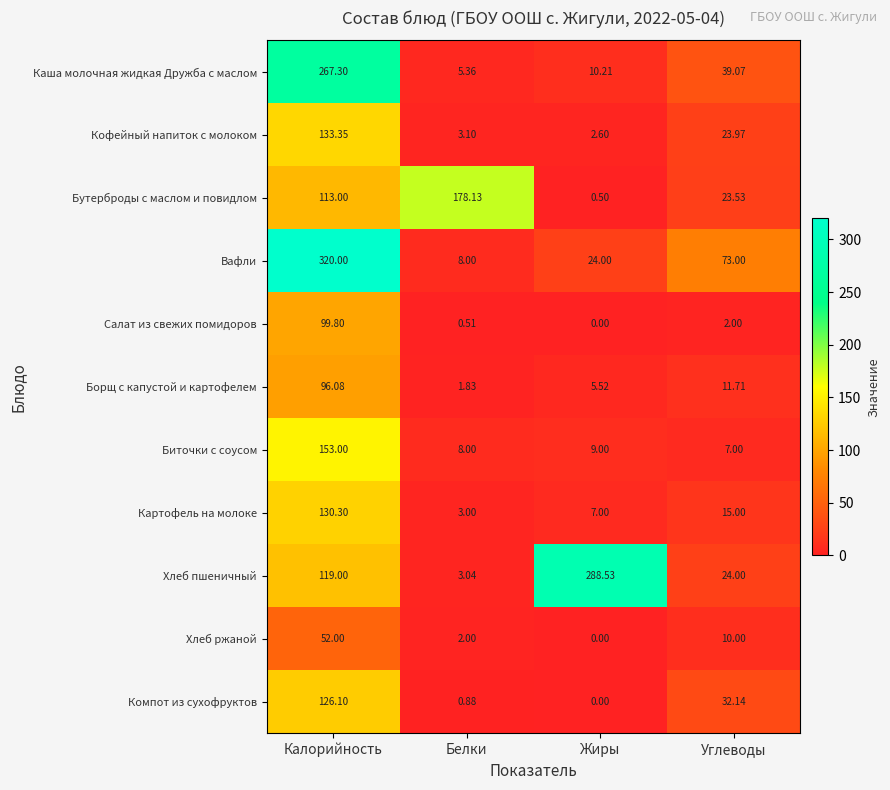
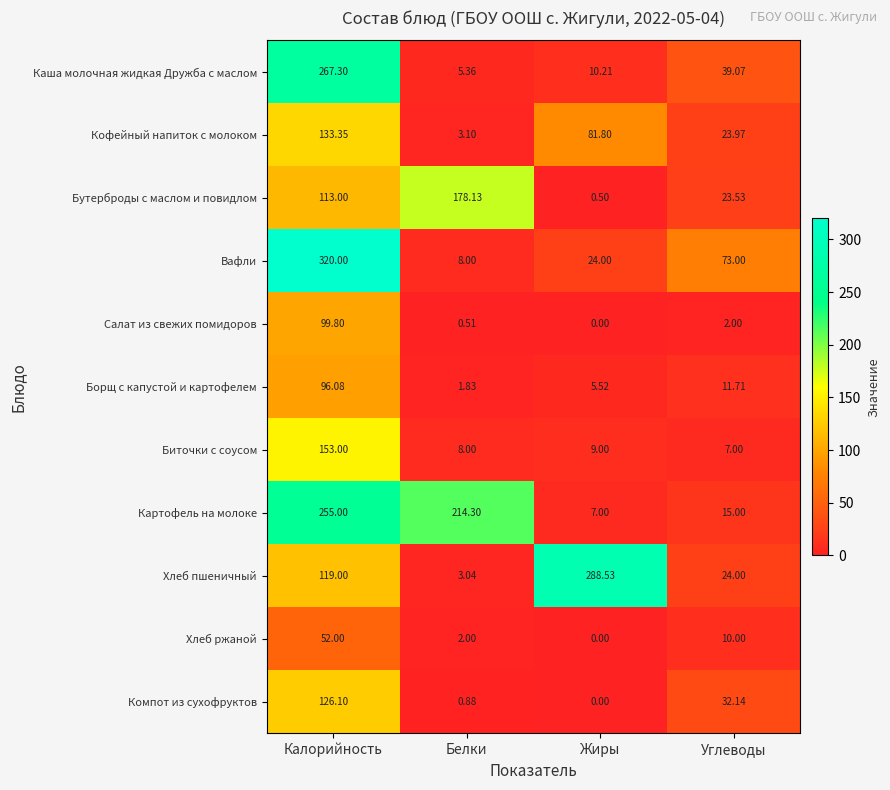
Кофейный напиток с молоком, Жиры: 2.60 -> 81.80
Картофель на молоке, Калорийность: 130.30 -> 255.00
Картофель на молоке, Белки: 3.00 -> 214.30
